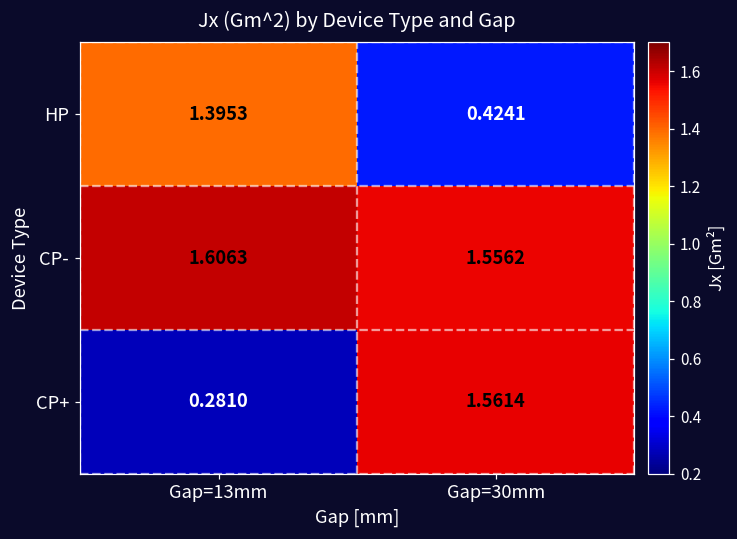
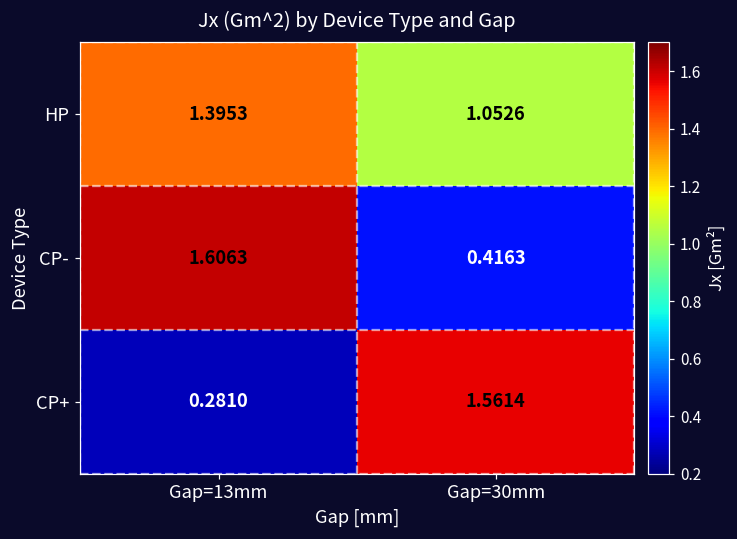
HP, Gap=30mm: 0.4241 -> 1.0526
CP-, Gap=30mm: 1.5562 -> 0.4163
